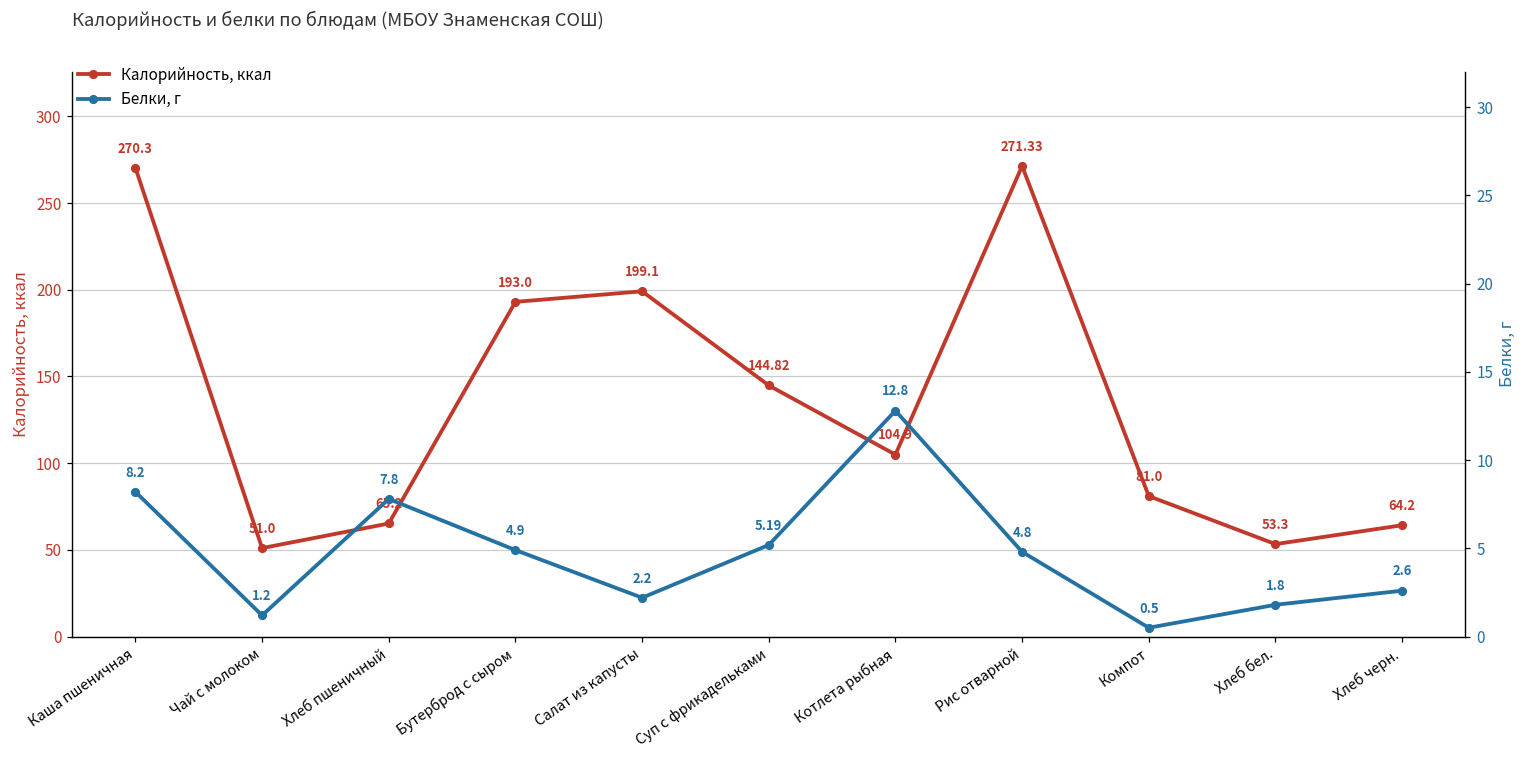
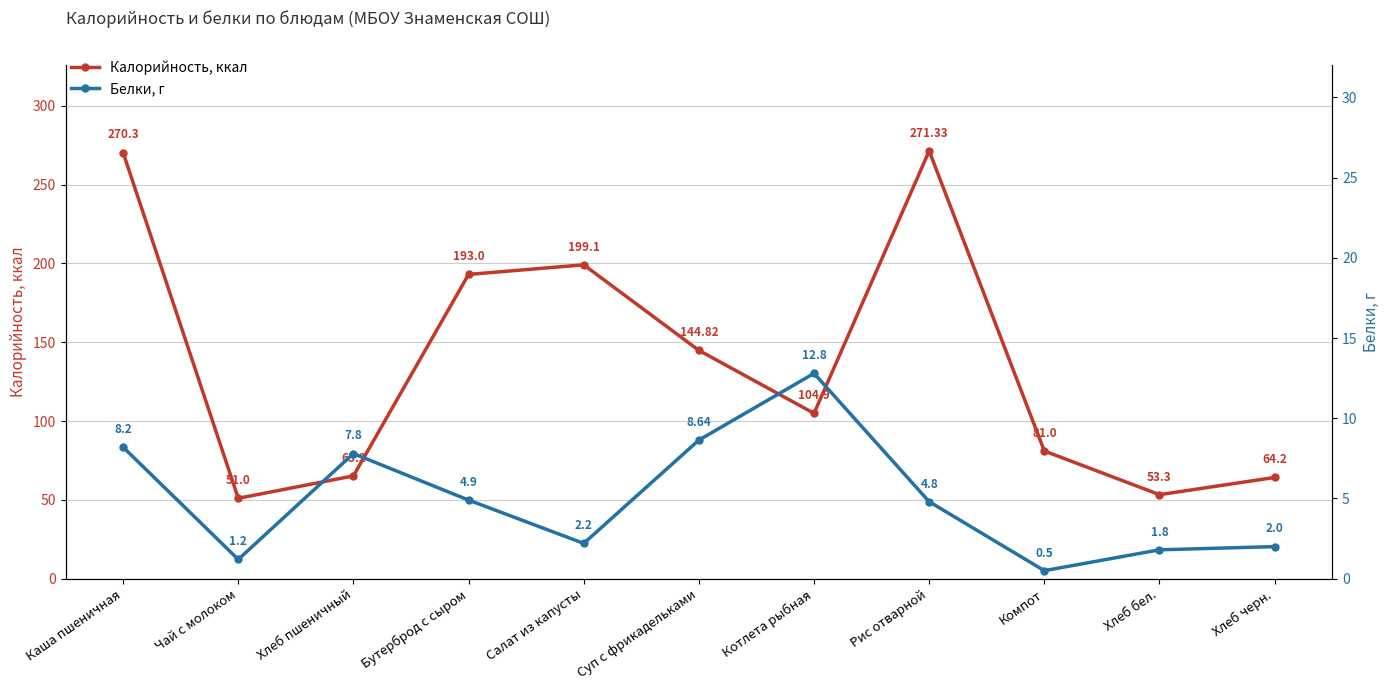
Белки, г, Суп с фрикадельками: 5.19 -> 8.64
Белки, г, Хлеб черн.: 2.6 -> 2.0
